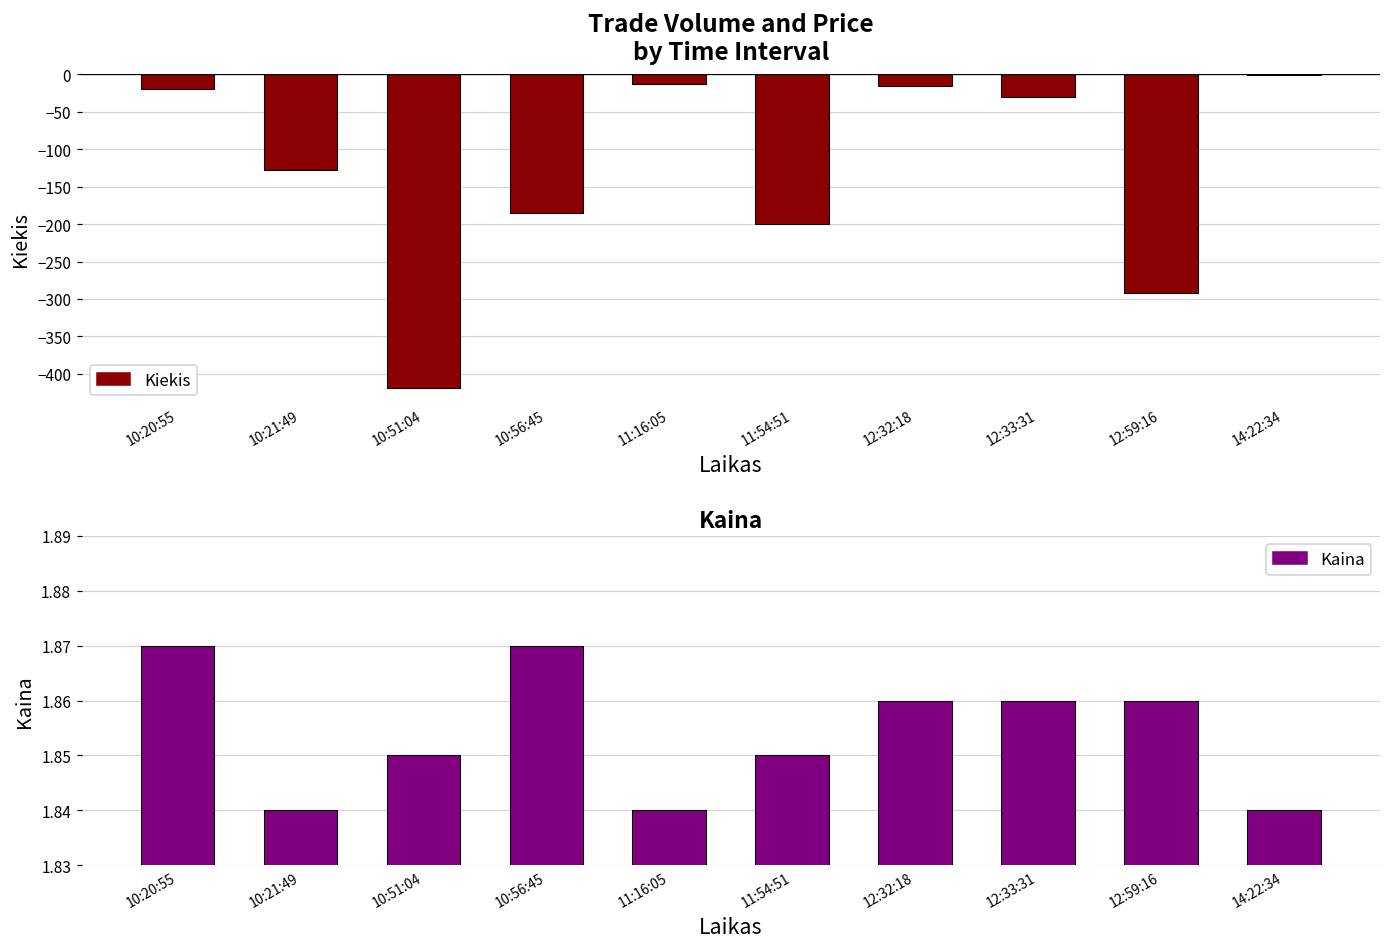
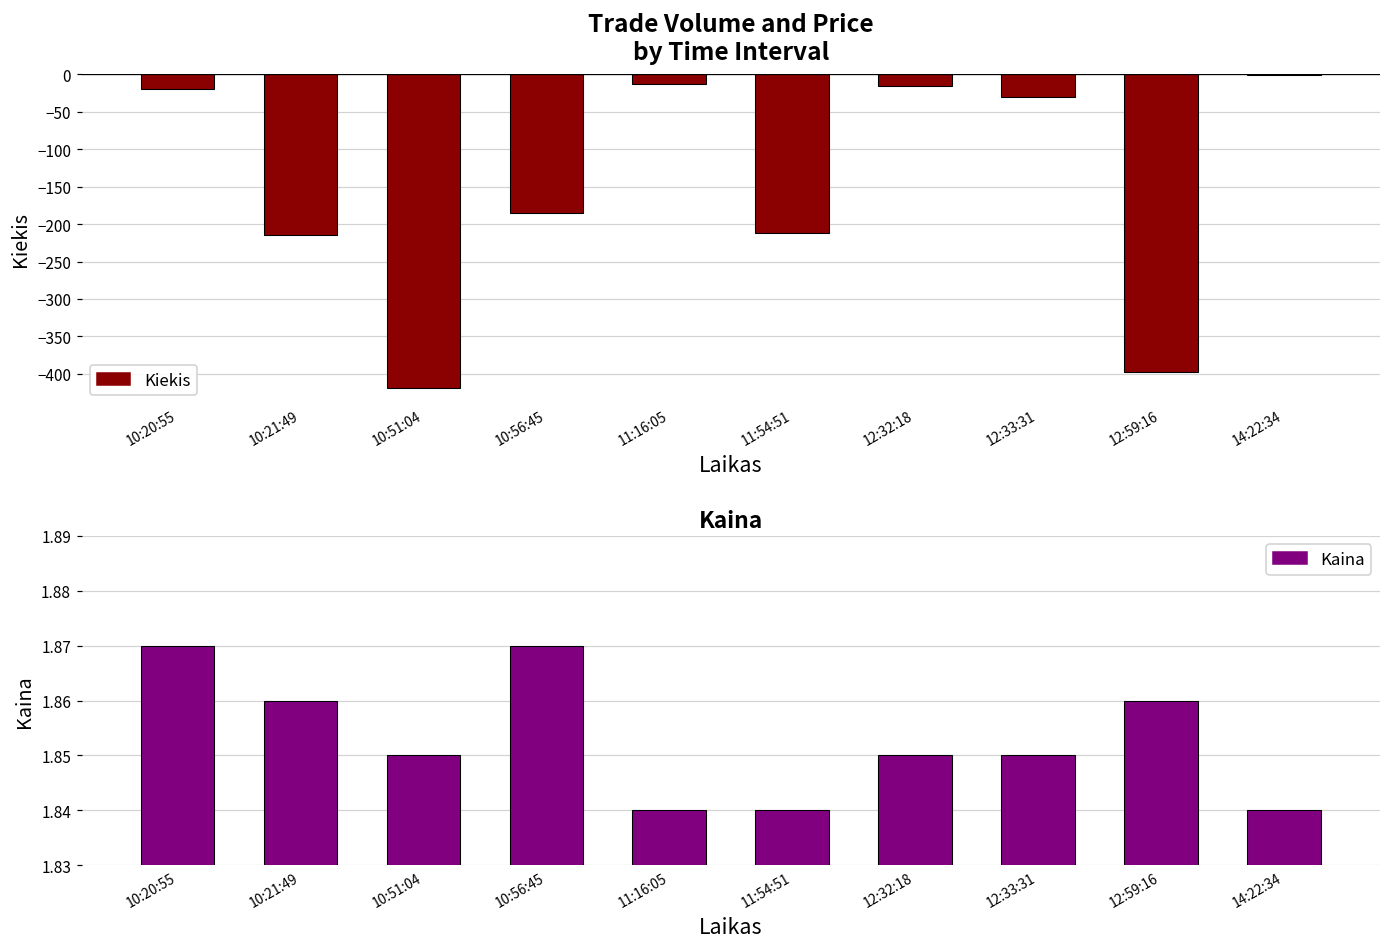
Trade Volume and Price by Time Interval, 10:21:49: -130 -> -220
Trade Volume and Price by Time Interval, 11:54:51: -200 -> -210
Trade Volume and Price by Time Interval, 12:59:16: -290 -> -400
Kaina, 10:21:49: 1.84 -> 1.86
Kaina, 11:54:51: 1.85 -> 1.84
Kaina, 12:32:18: 1.86 -> 1.85
Kaina, 12:33:31: 1.86 -> 1.85
